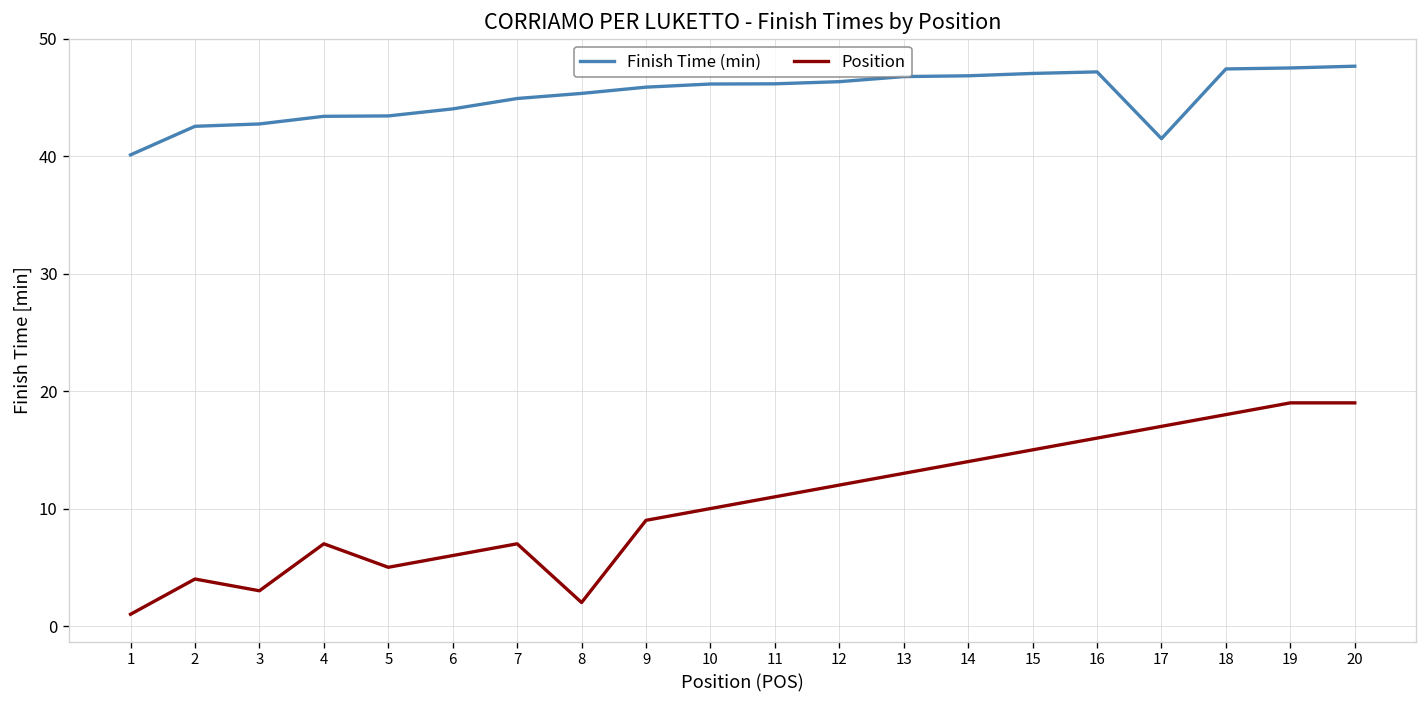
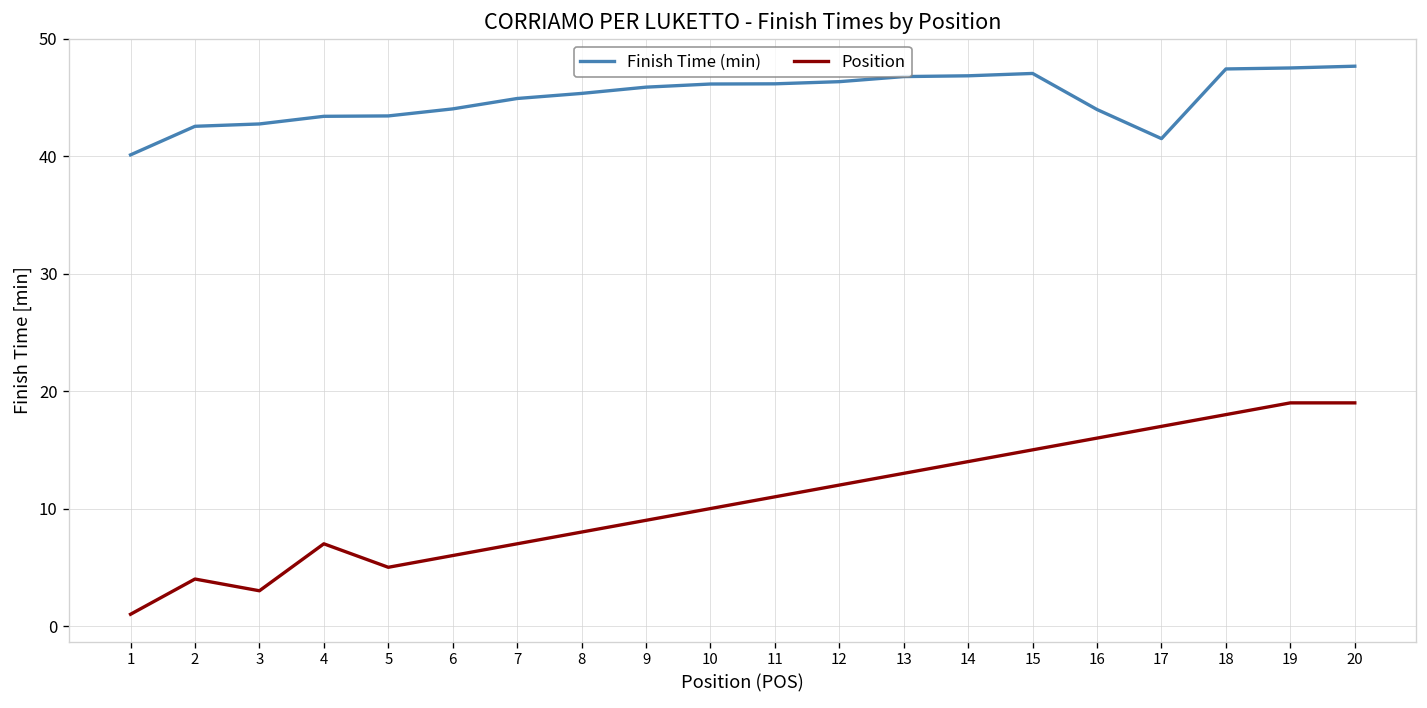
Position, 8: 2 -> 8
Finish Time (min), 16: 47 -> 44
